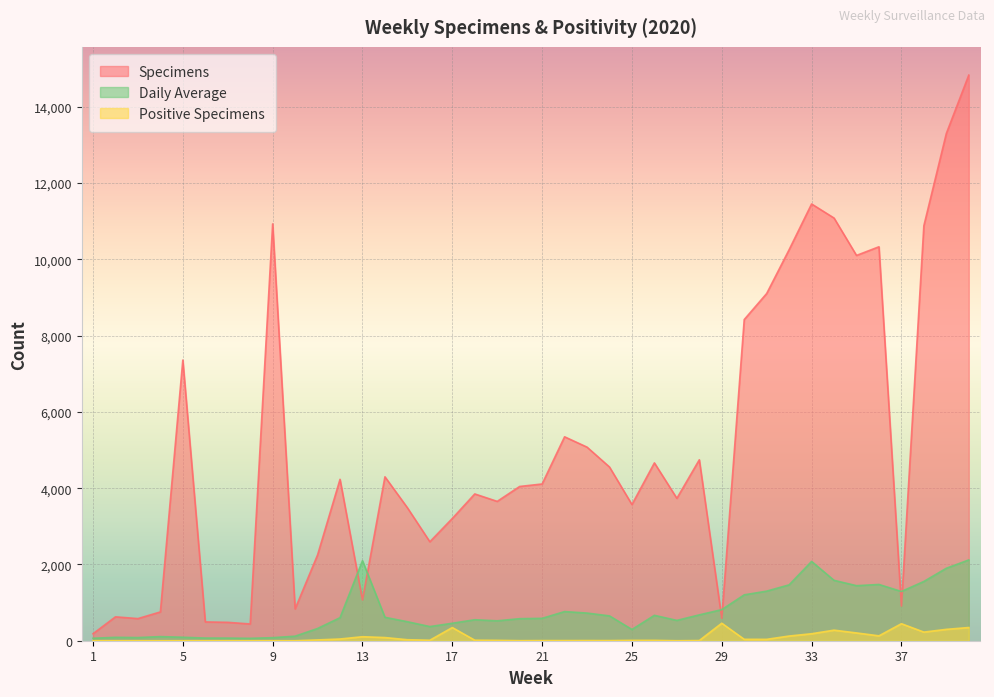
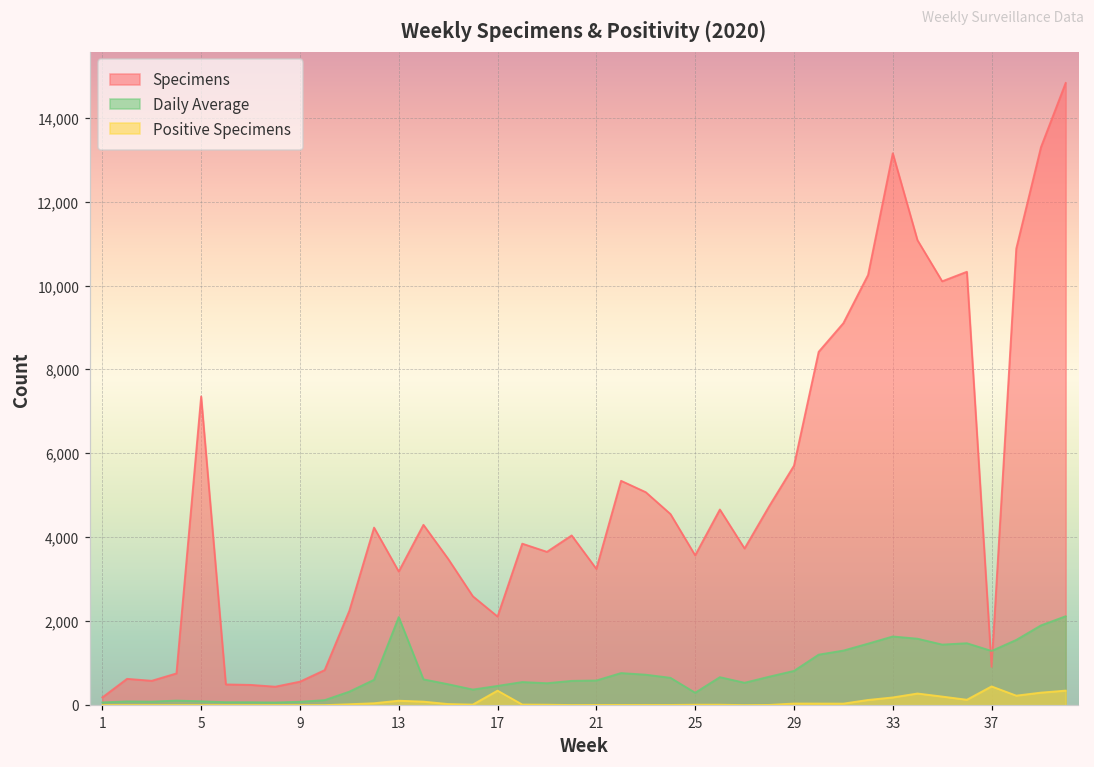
Specimens, 9: 10,900 -> 600
Specimens, 13: 1,100 -> 3,200
Specimens, 17: 3,200 -> 2,100
Specimens, 21: 4,100 -> 3,200
Specimens, 29: 600 -> 5,700
Positive Specimens, 29: 500 -> 0
Specimens, 33: 11,500 -> 13,200
Daily Average, 33: 2,100 -> 1,600
